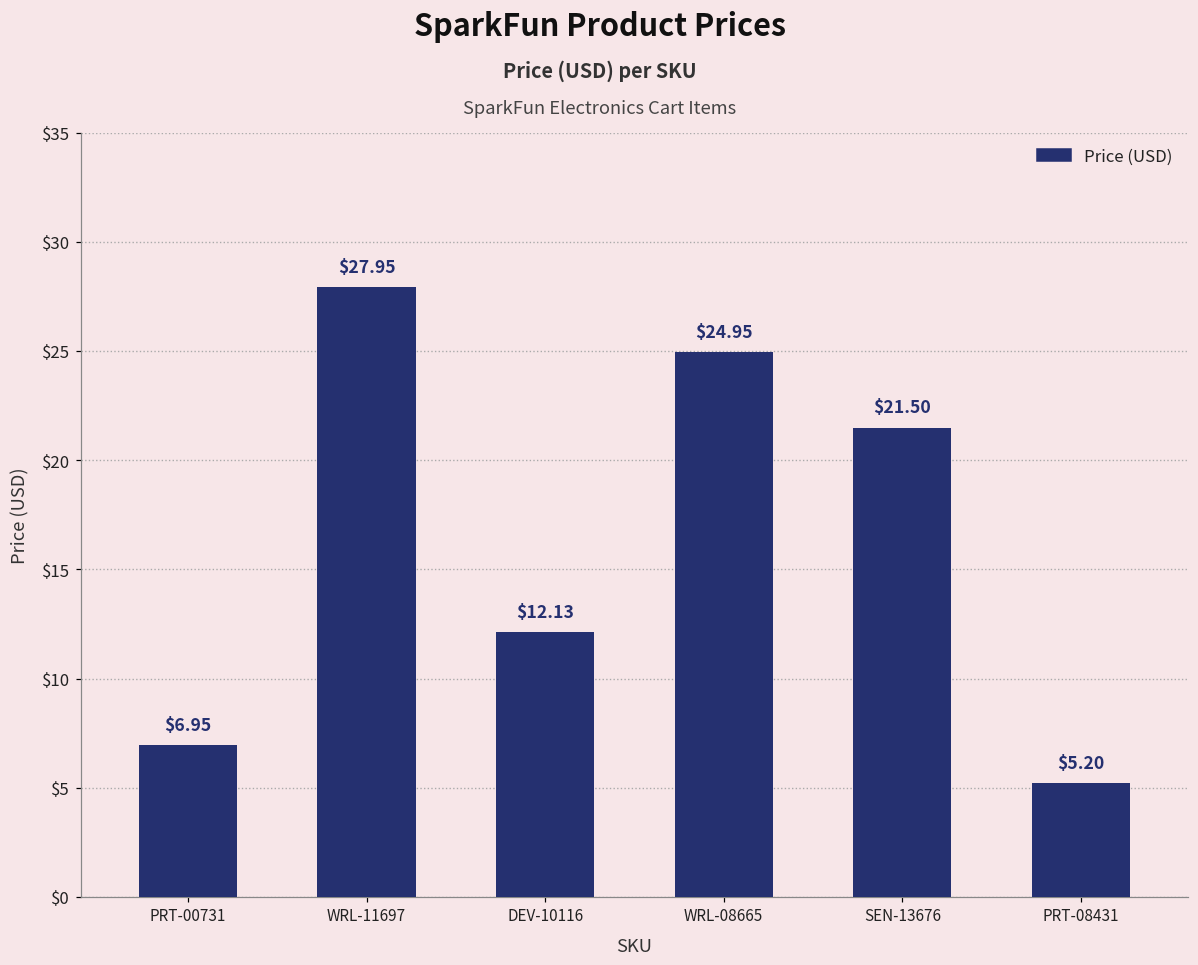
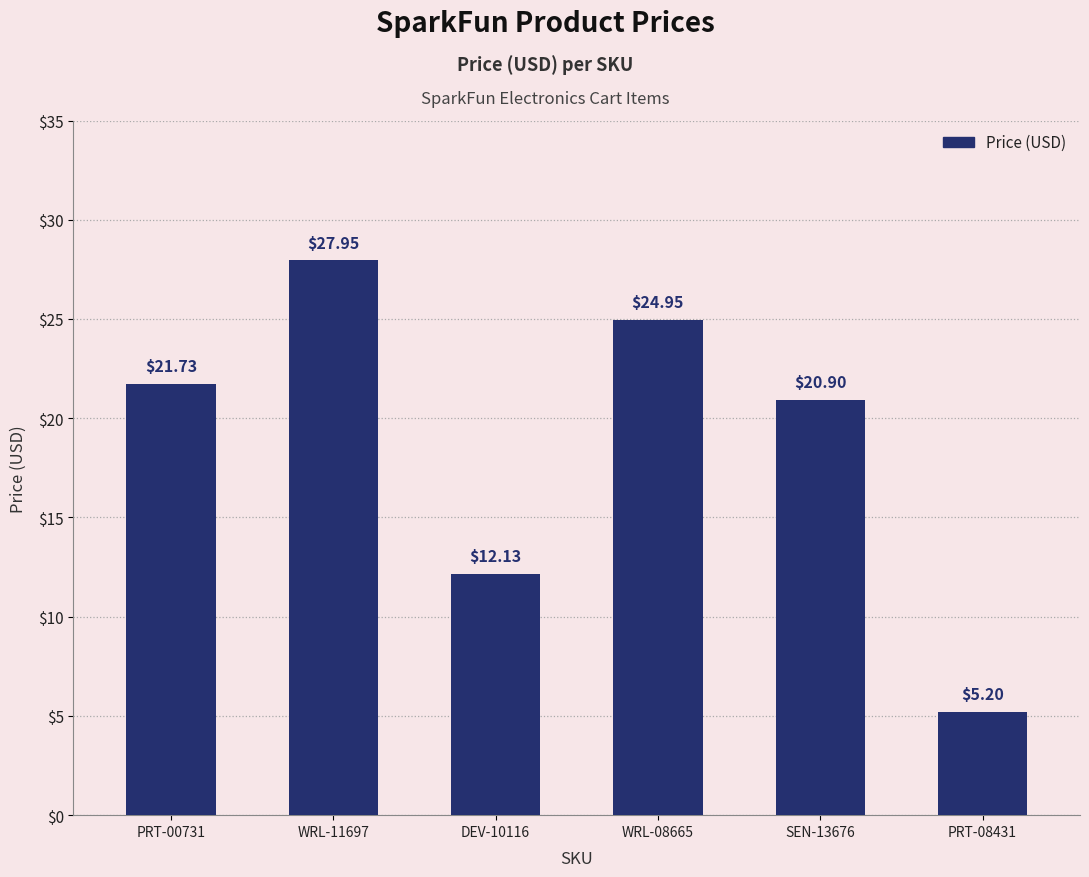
PRT-00731: $6.95 -> $21.73
SEN-13676: $21.50 -> $20.90
